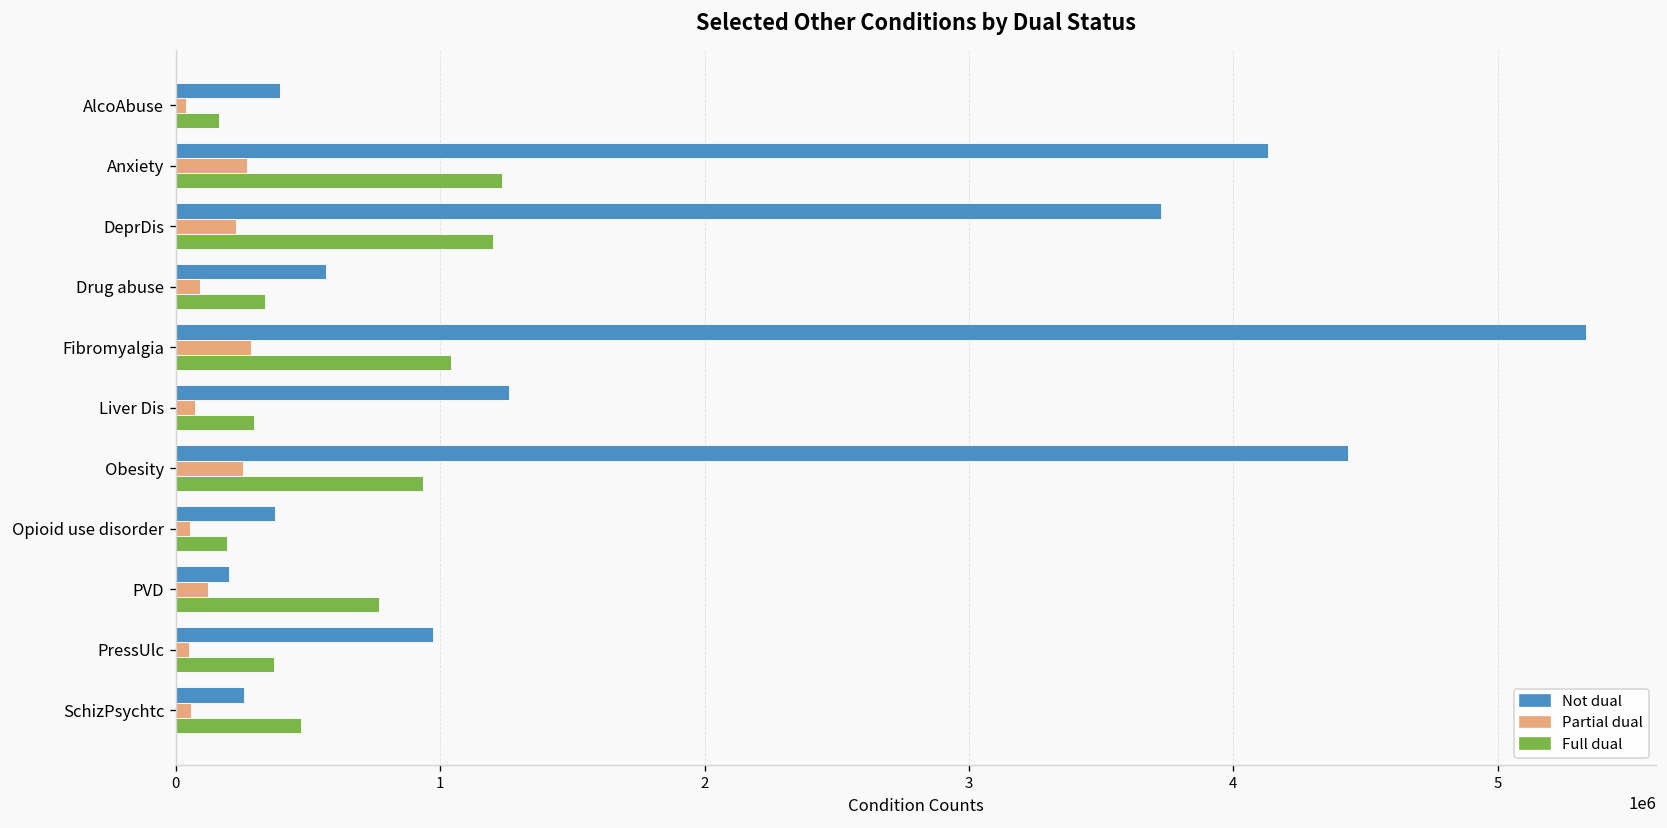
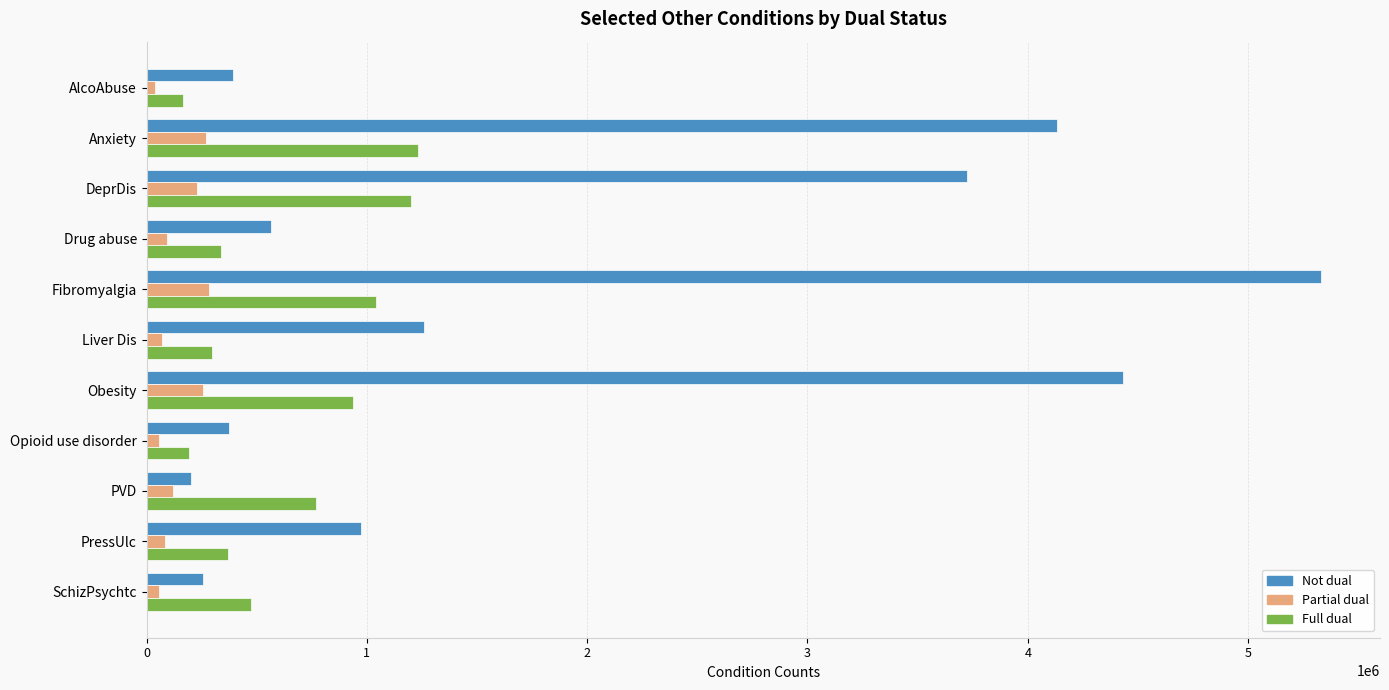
Partial dual, PressUlc: 50000 -> 90000
